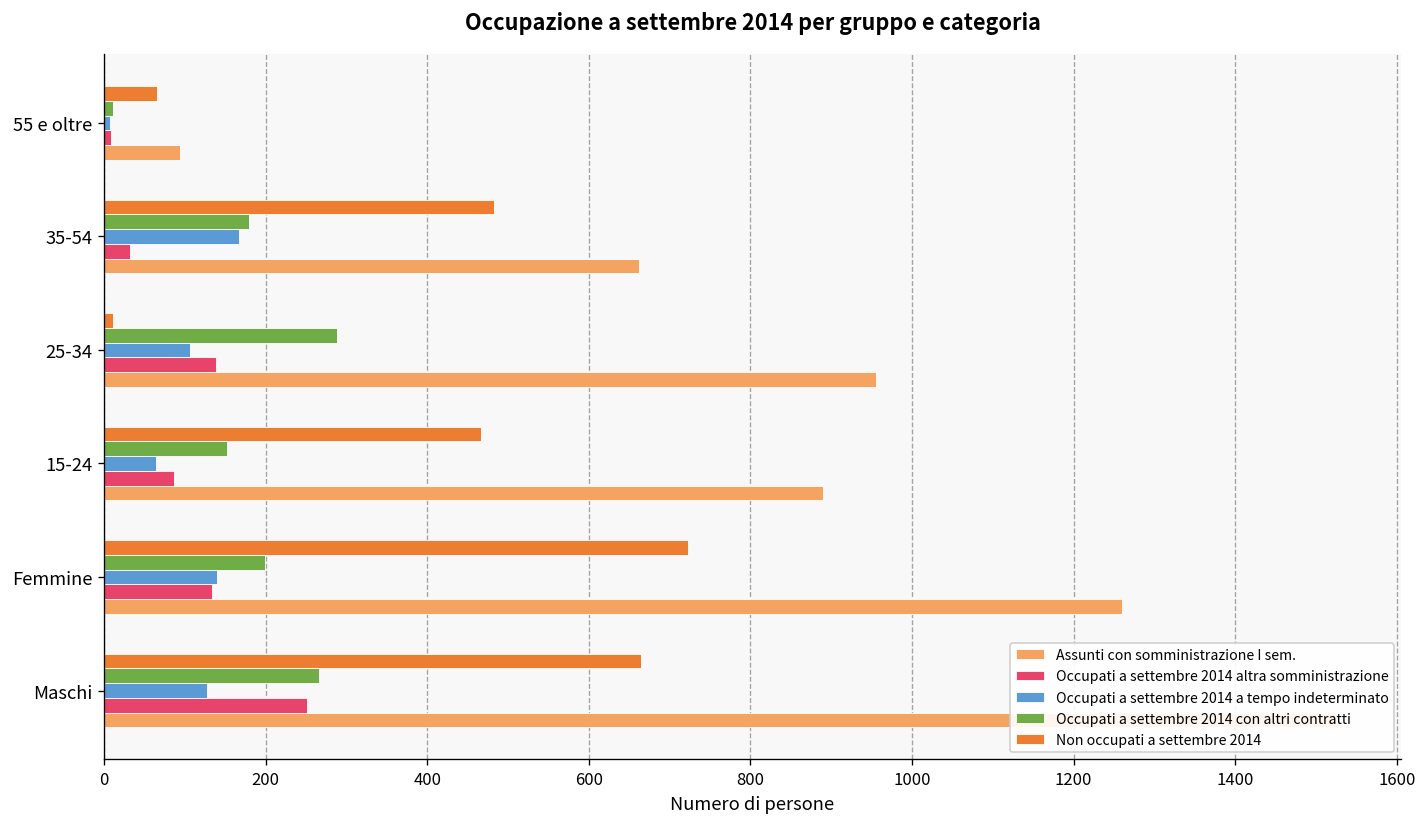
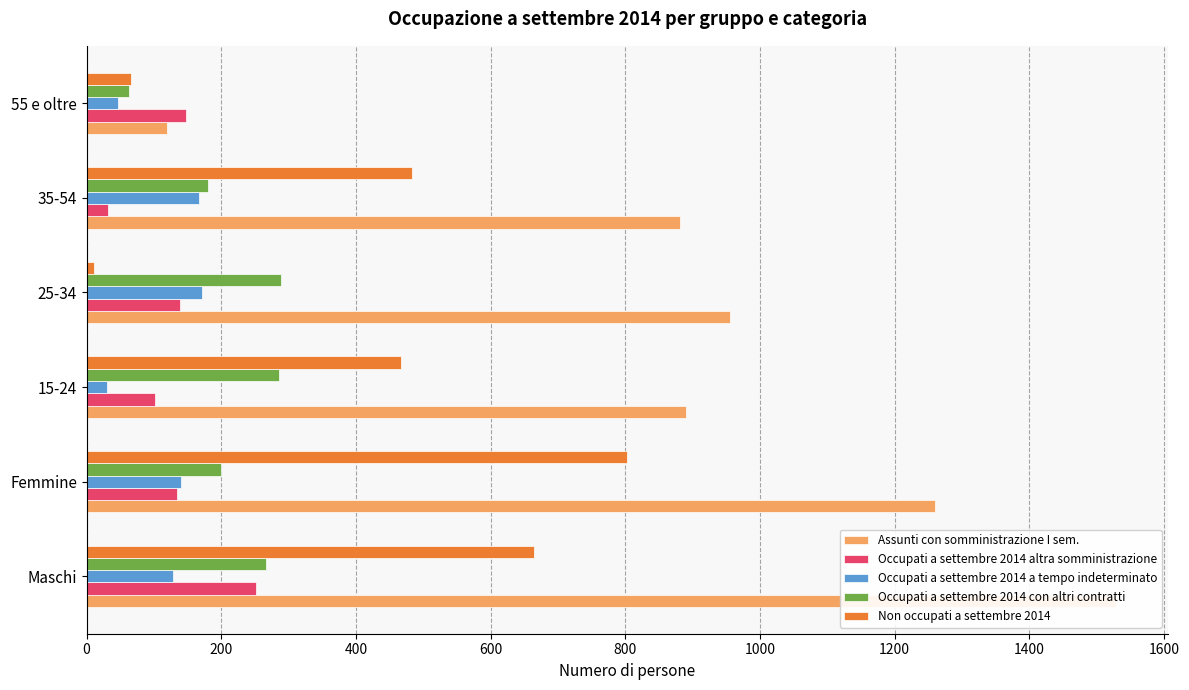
Occupati a settembre 2014 con altri contratti, 55 e oltre: 10 -> 60
Occupati a settembre 2014 a tempo indeterminato, 55 e oltre: 10 -> 50
Occupati a settembre 2014 altra somministrazione, 55 e oltre: 10 -> 150
Assunti con somministrazione I sem., 55 e oltre: 90 -> 120
Assunti con somministrazione I sem., 35-54: 660 -> 880
Occupati a settembre 2014 a tempo indeterminato, 25-34: 110 -> 170
Occupati a settembre 2014 con altri contratti, 15-24: 150 -> 290
Occupati a settembre 2014 a tempo indeterminato, 15-24: 60 -> 30
Occupati a settembre 2014 altra somministrazione, 15-24: 90 -> 100
Non occupati a settembre 2014, Femmine: 720 -> 800
